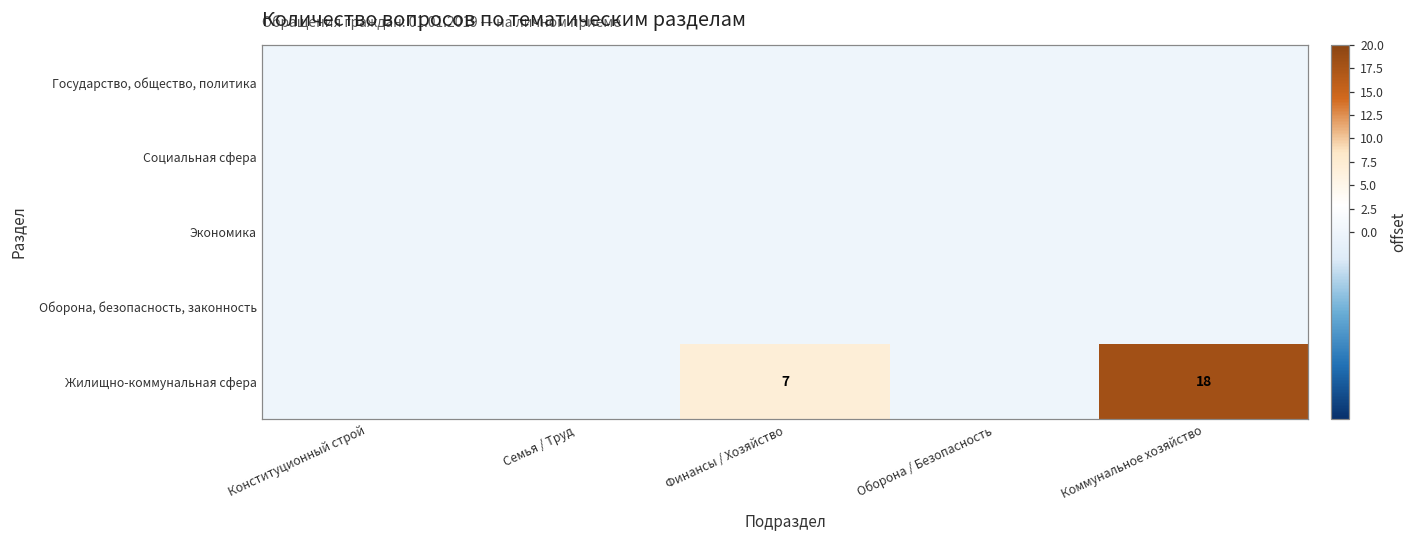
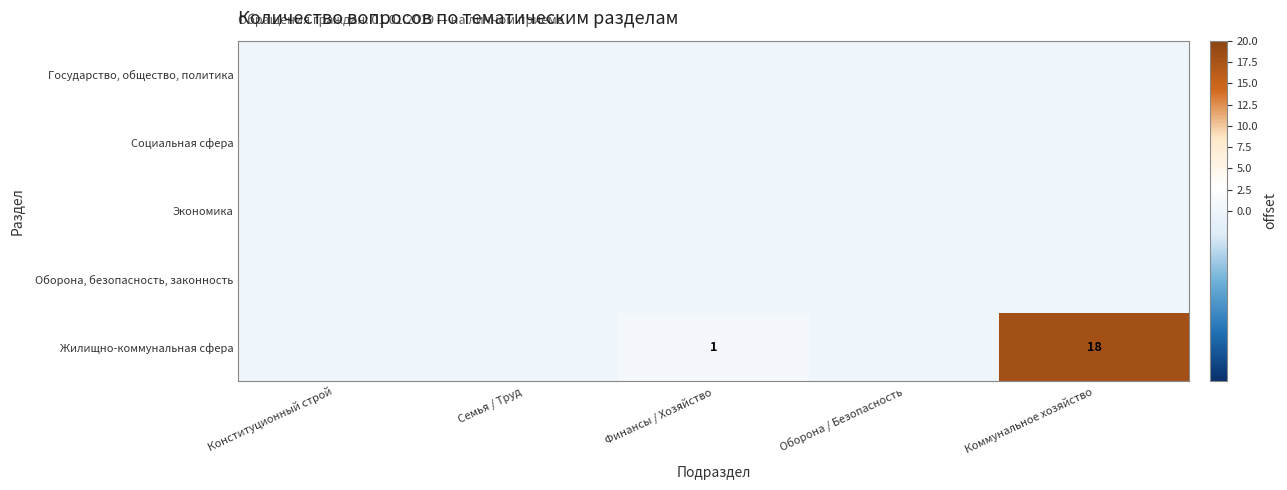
Жилищно-коммунальная сфера, Финансы / Хозяйство: 7 -> 1
